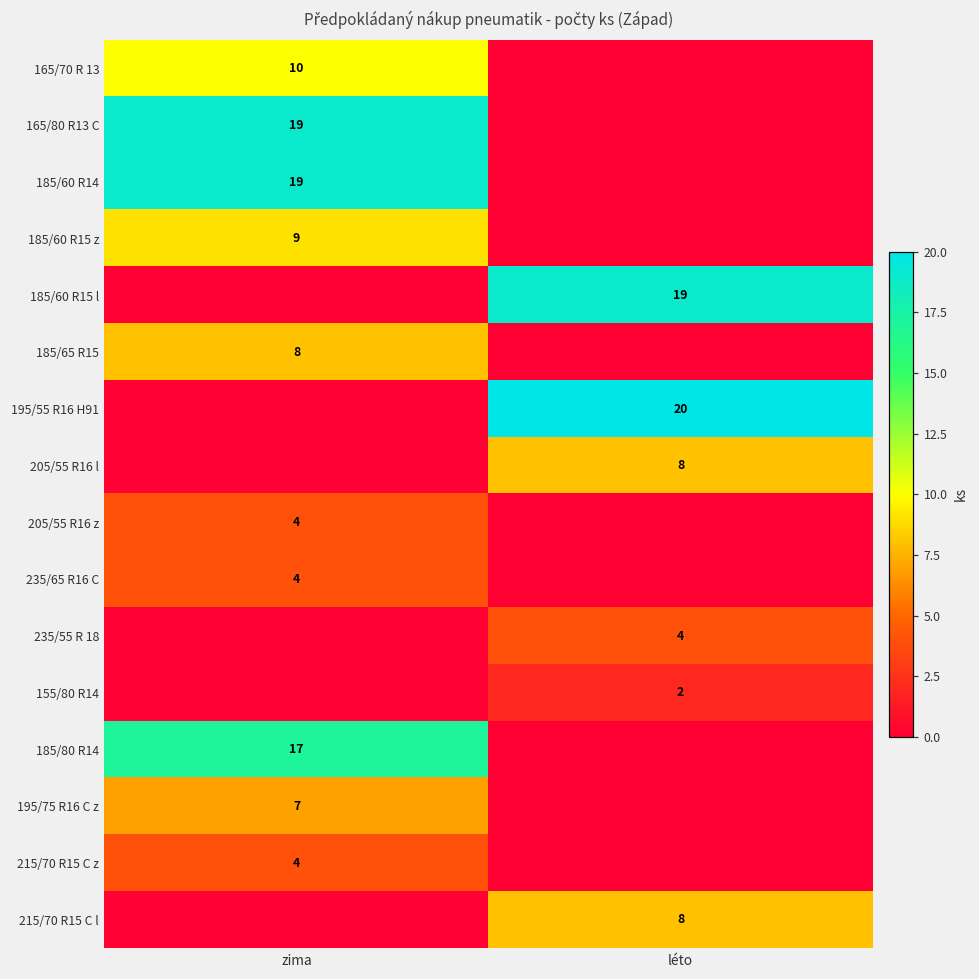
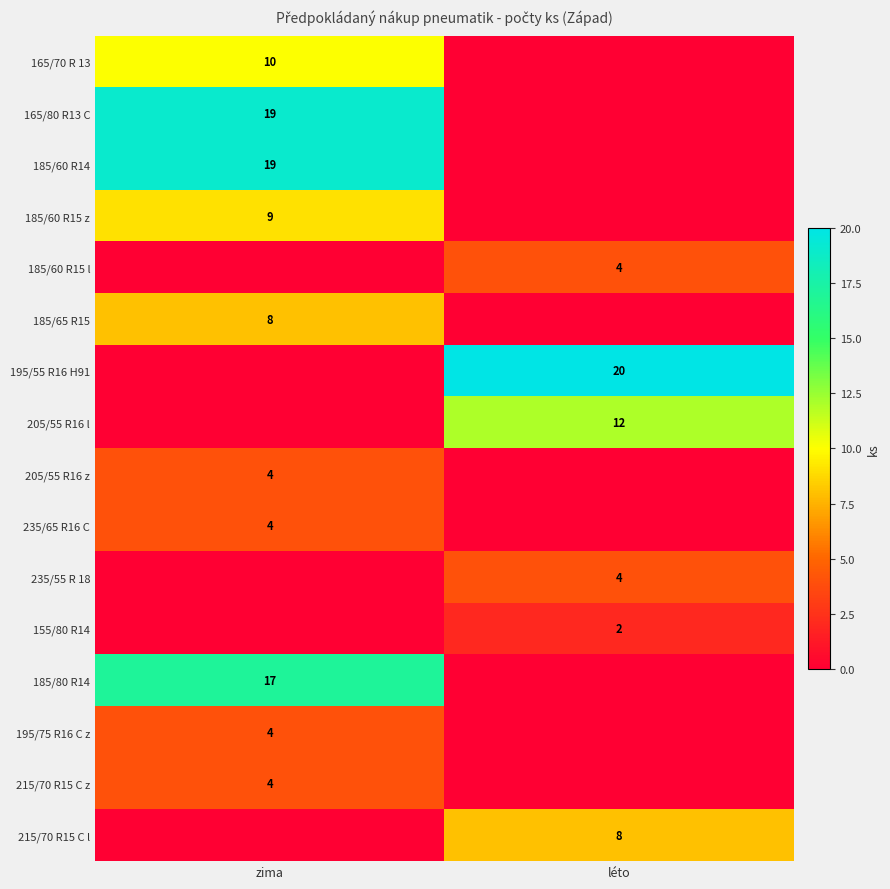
185/60 R15 l, léto: 19 -> 4
205/55 R16 l, léto: 8 -> 12
195/75 R16 C z, zima: 7 -> 4
